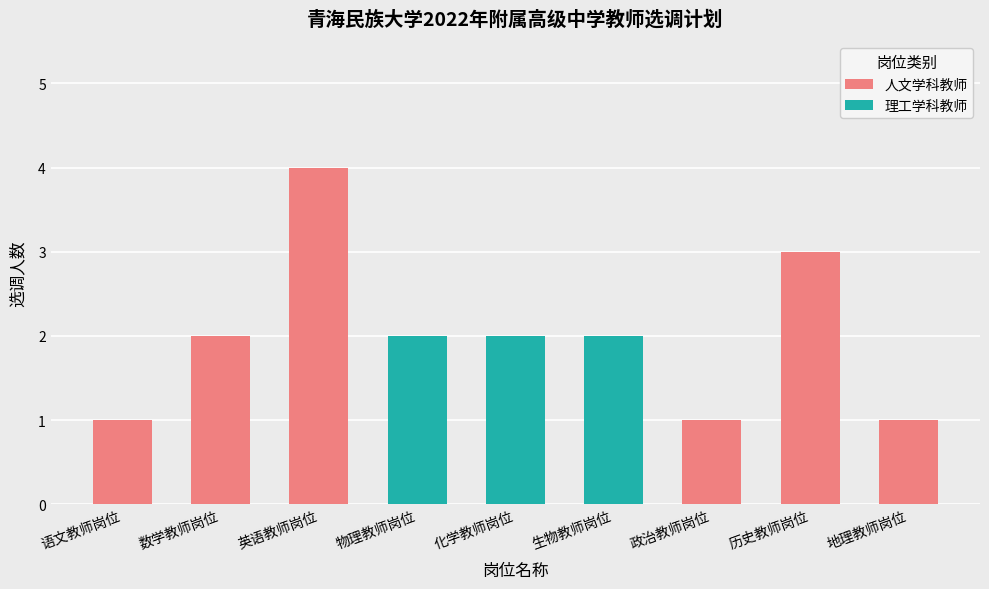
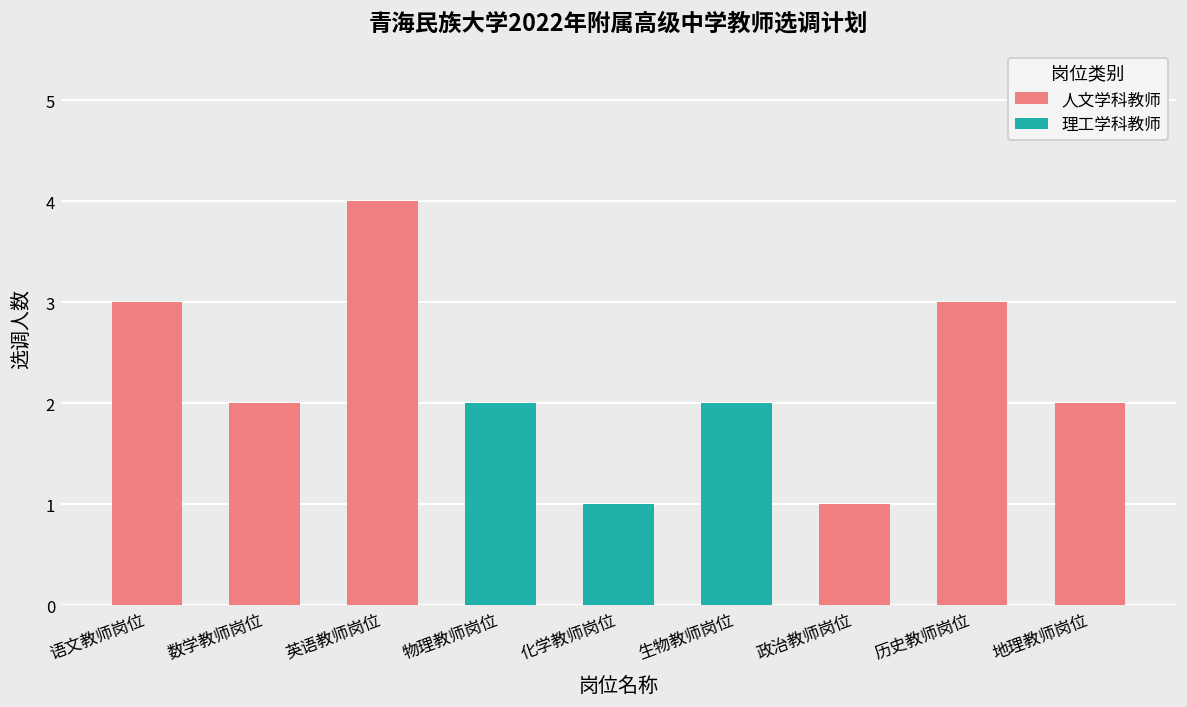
语文教师岗位: 1 -> 3
化学教师岗位: 2 -> 1
地理教师岗位: 1 -> 2
